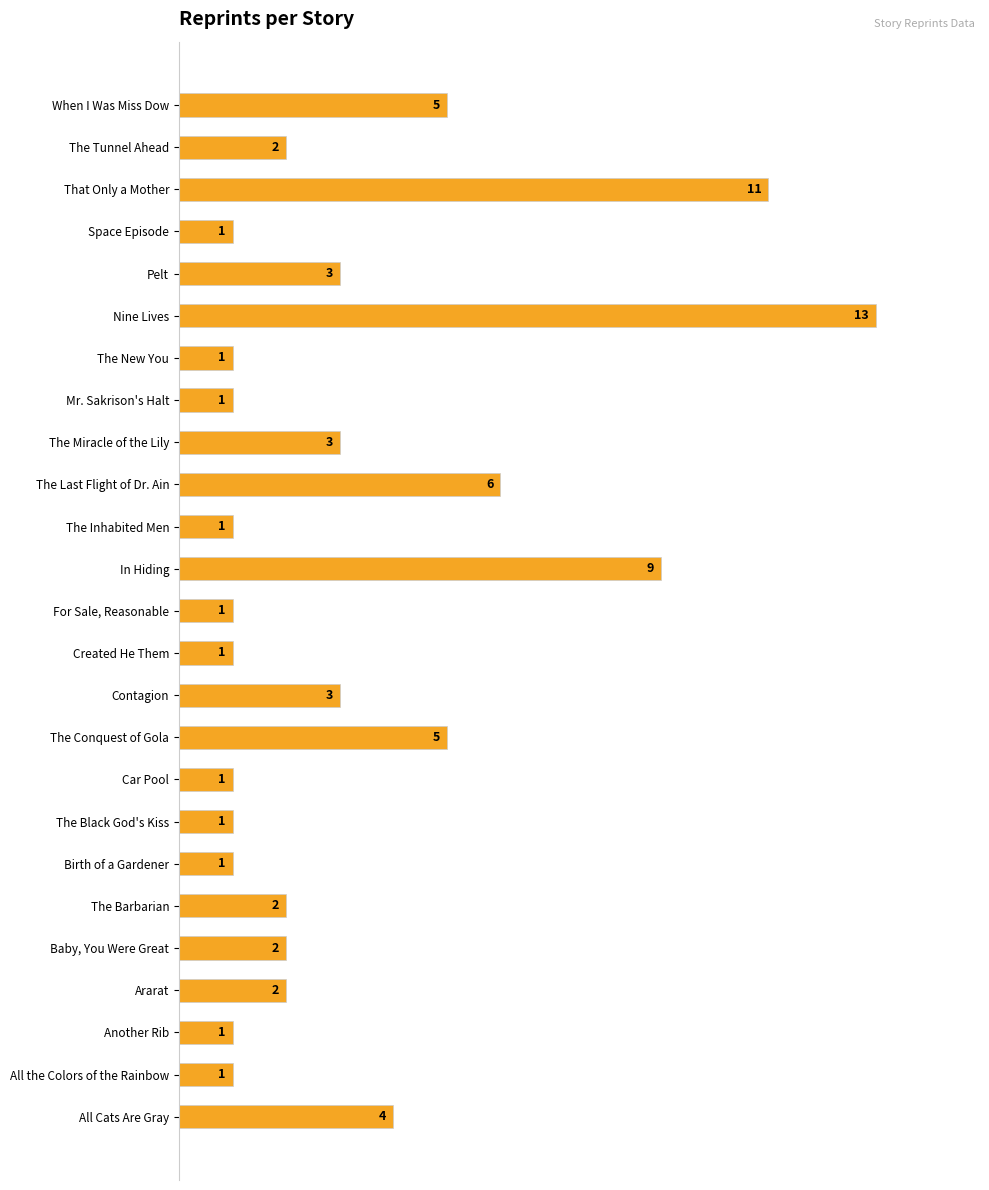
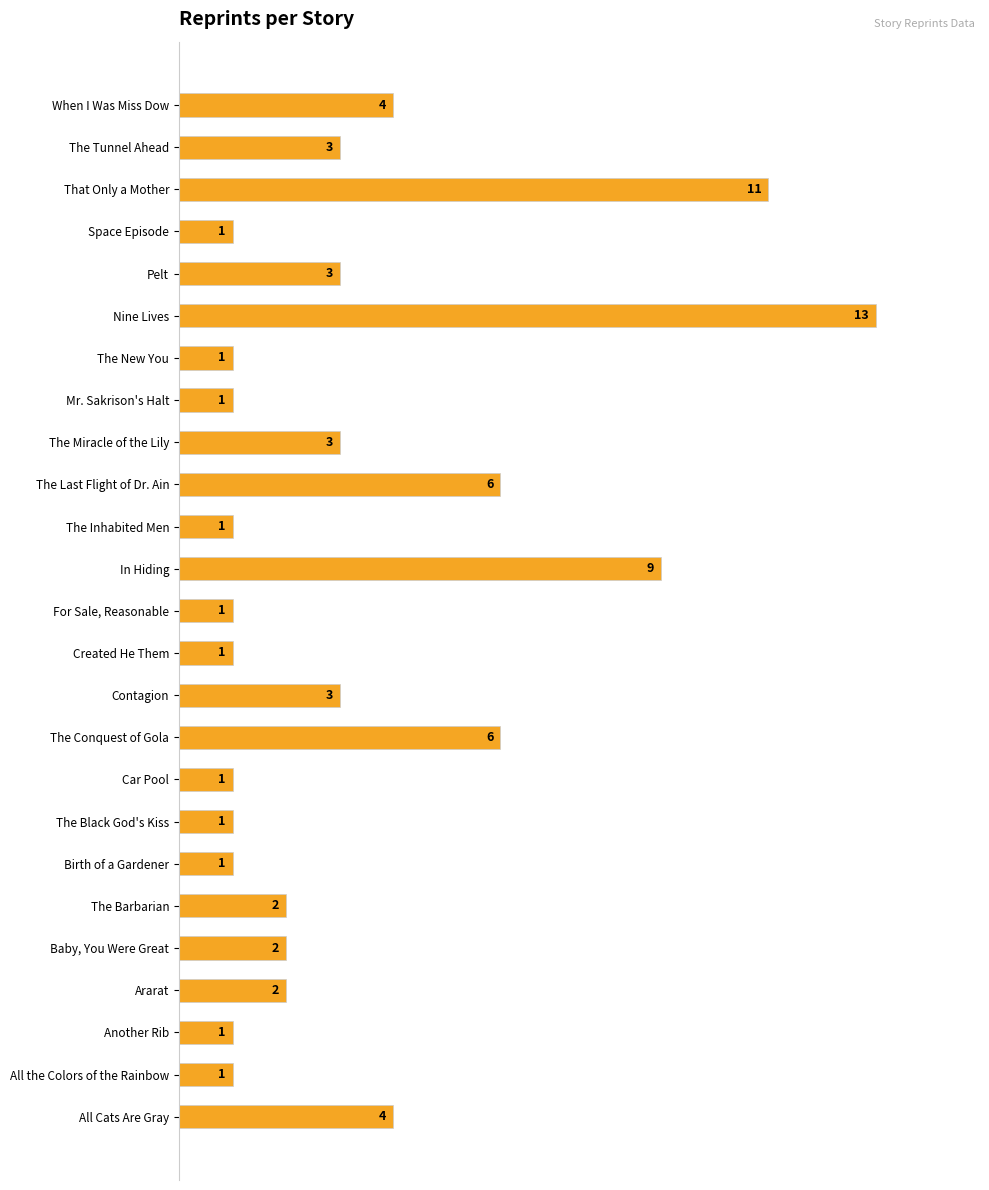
When I Was Miss Dow: 5 -> 4
The Tunnel Ahead: 2 -> 3
The Conquest of Gola: 5 -> 6
